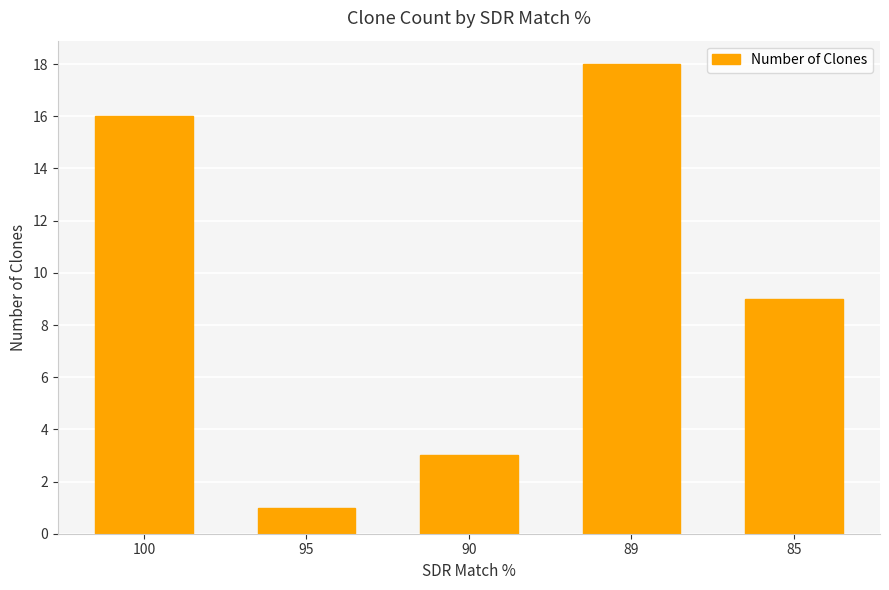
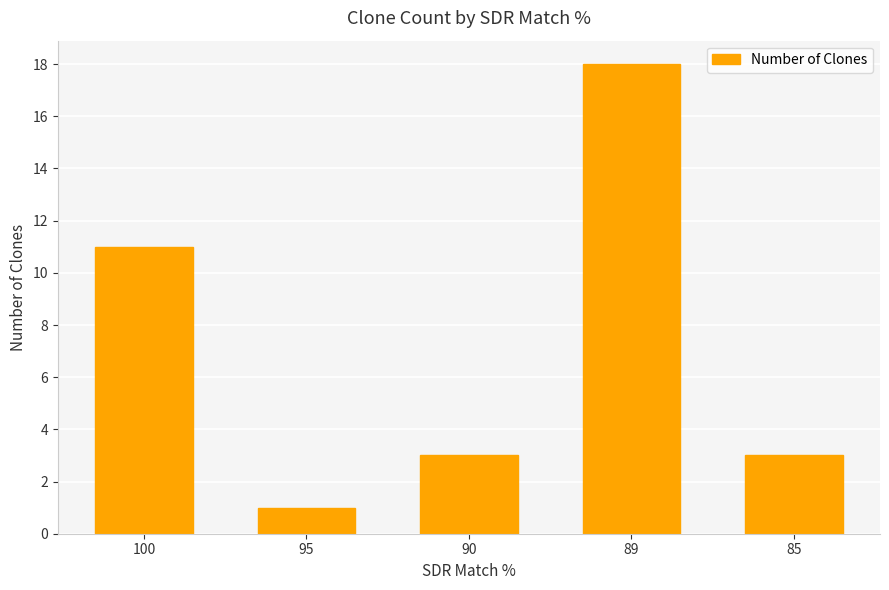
100: 16 -> 11
85: 9 -> 3
